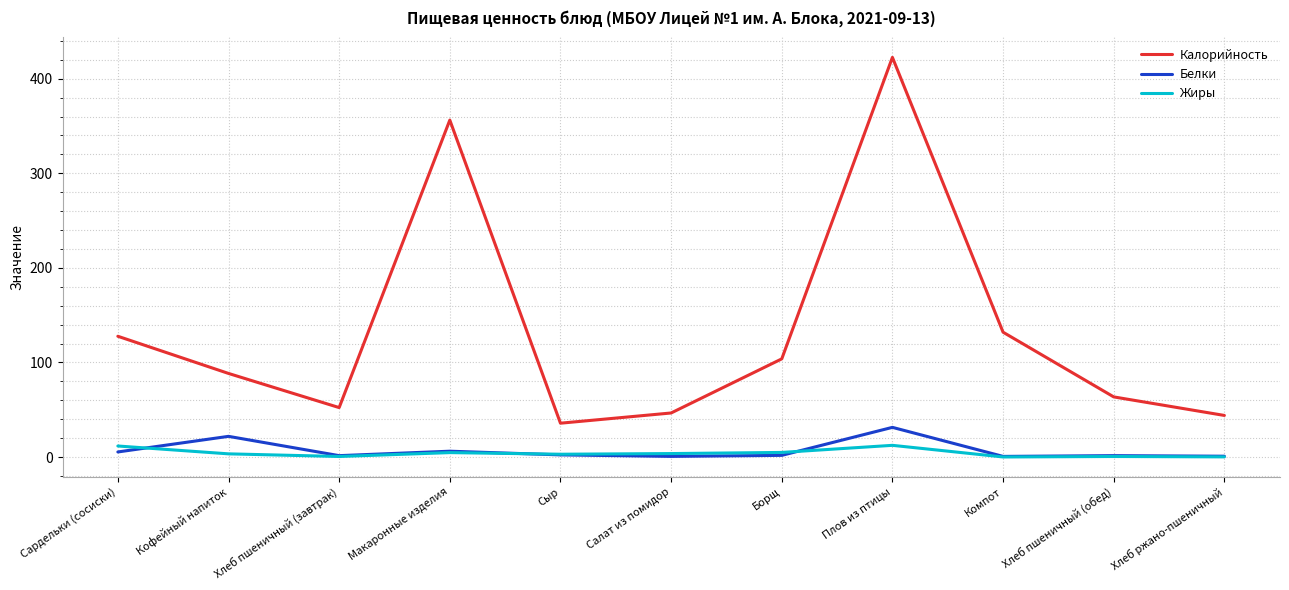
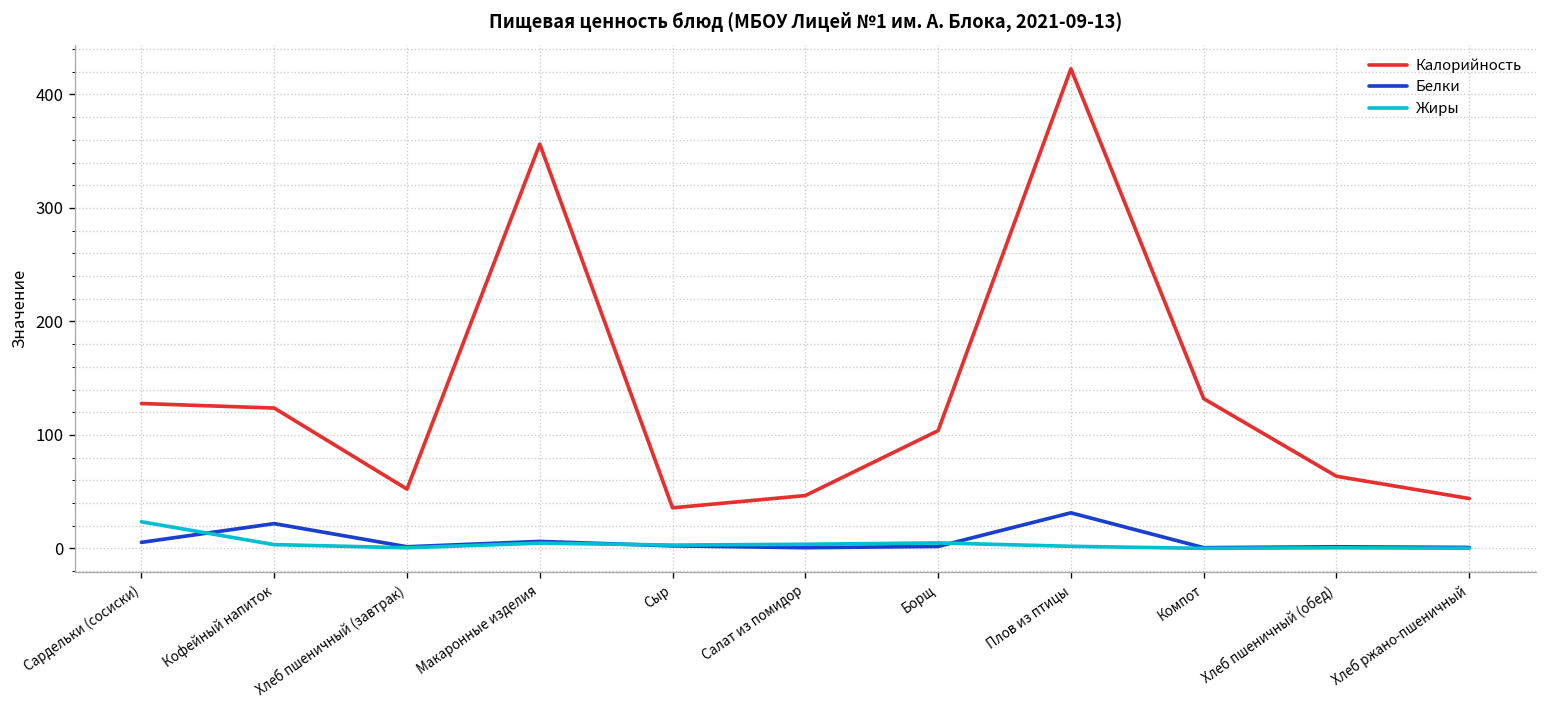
Жиры, Сардельки (сосиски): 10 -> 20
Калорийность, Кофейный напиток: 90 -> 120
Жиры, Плов из птицы: 10 -> 0
